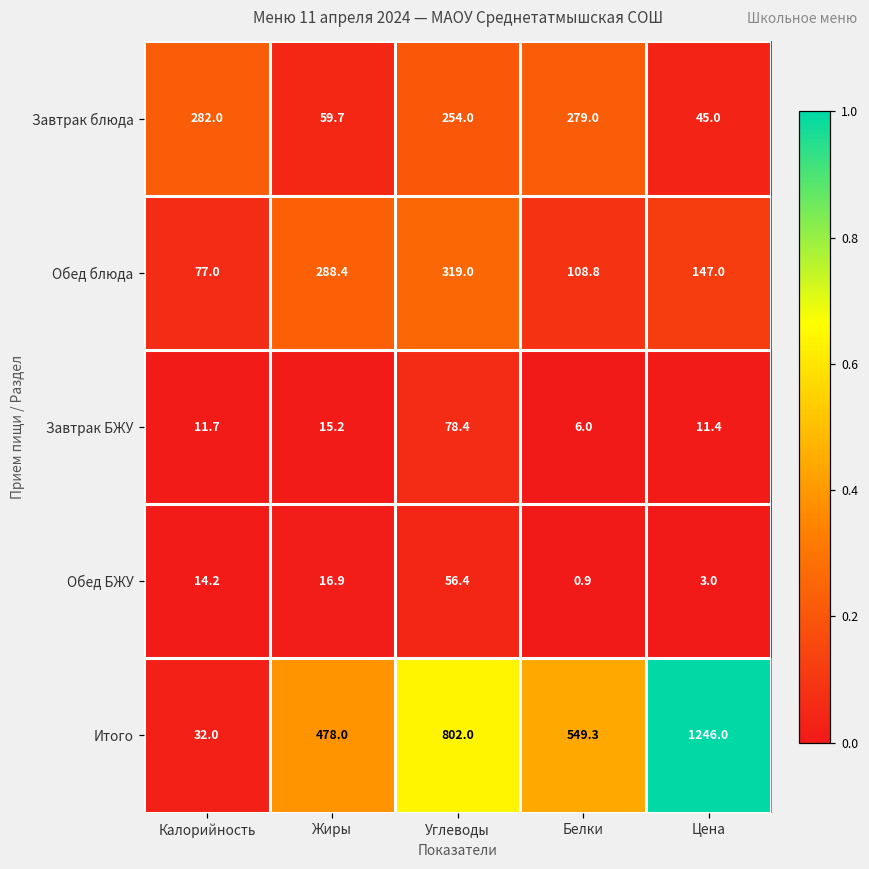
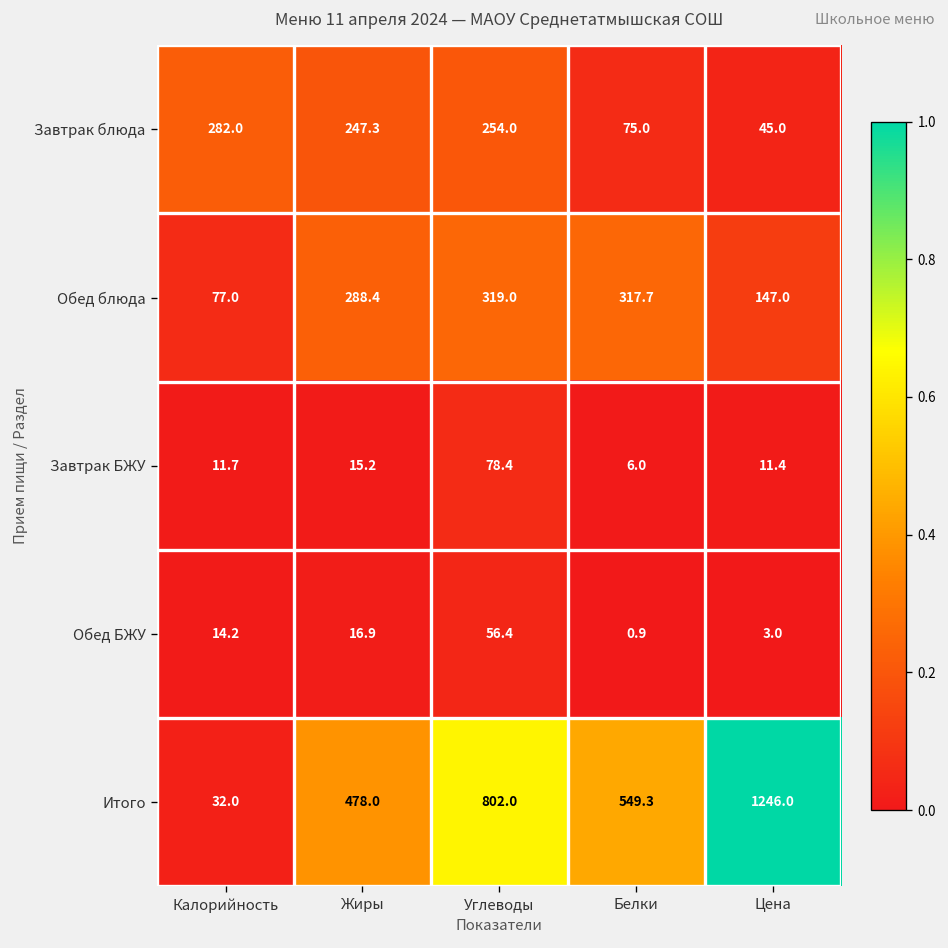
Завтрак блюда, Жиры: 59.7 -> 247.3
Завтрак блюда, Белки: 279.0 -> 75.0
Обед блюда, Белки: 108.8 -> 317.7
